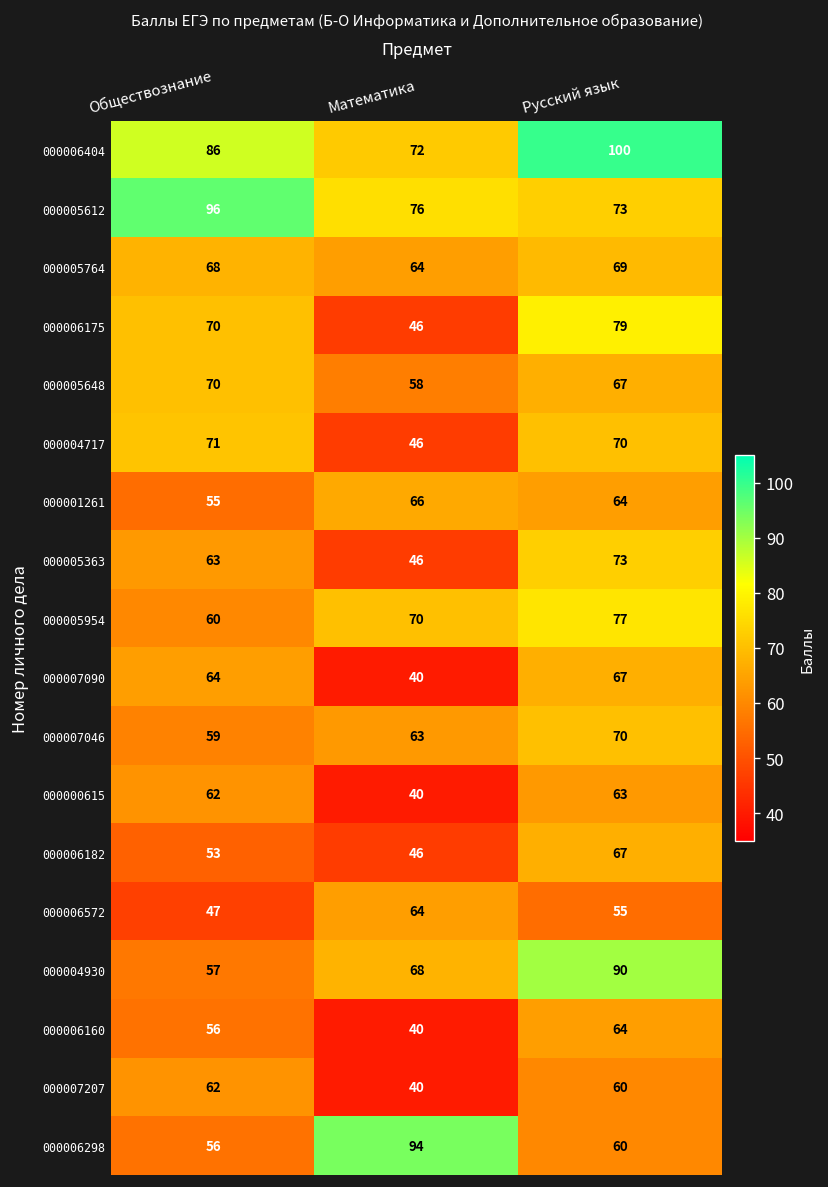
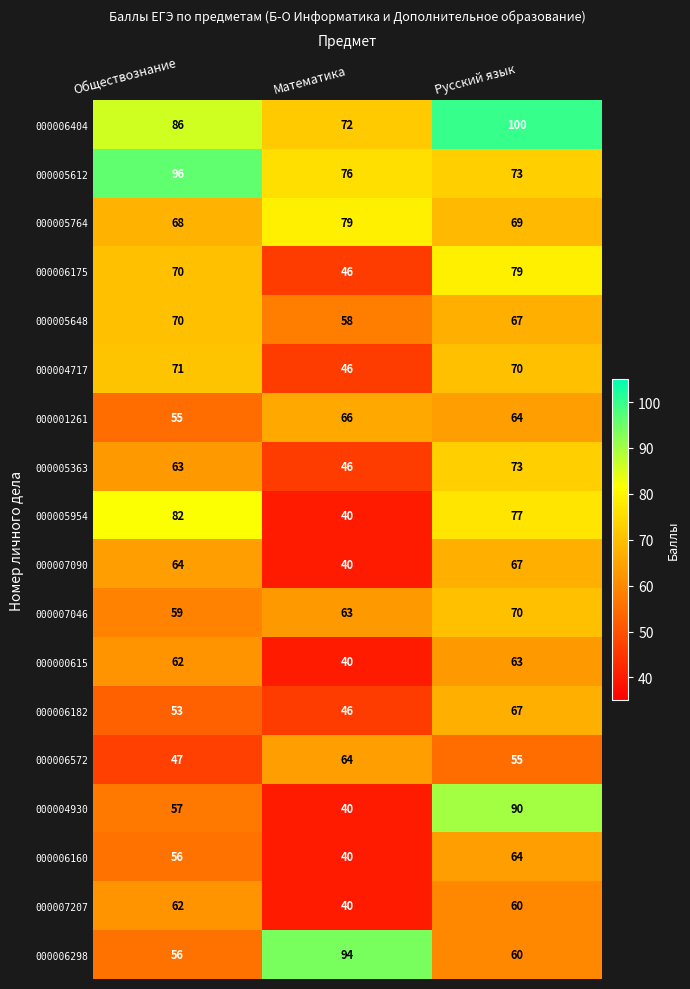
000005764, Математика: 64 -> 79
000005954, Обществознание: 60 -> 82
000005954, Математика: 70 -> 40
000004930, Математика: 68 -> 40
